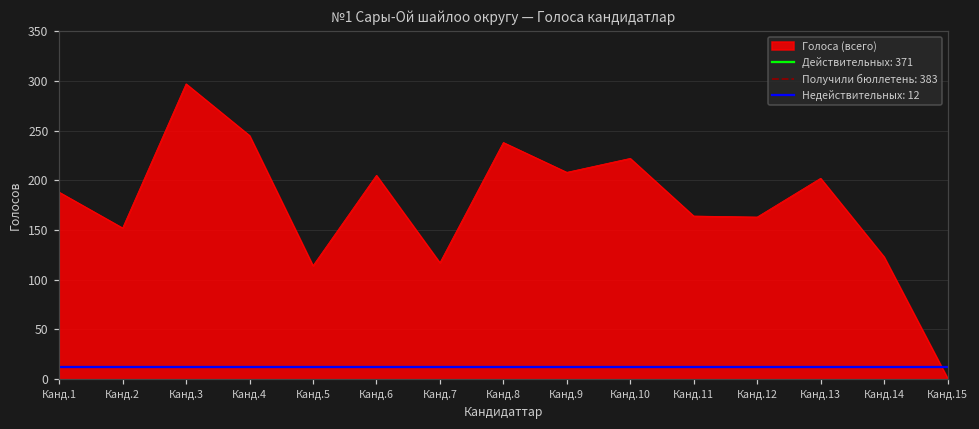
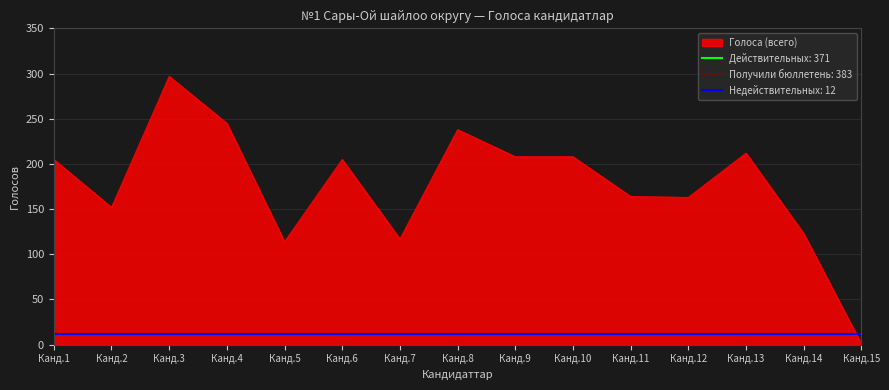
Голоса (всего), Канд.1: 190 -> 210
Голоса (всего), Канд.10: 220 -> 210
Голоса (всего), Канд.13: 200 -> 210
